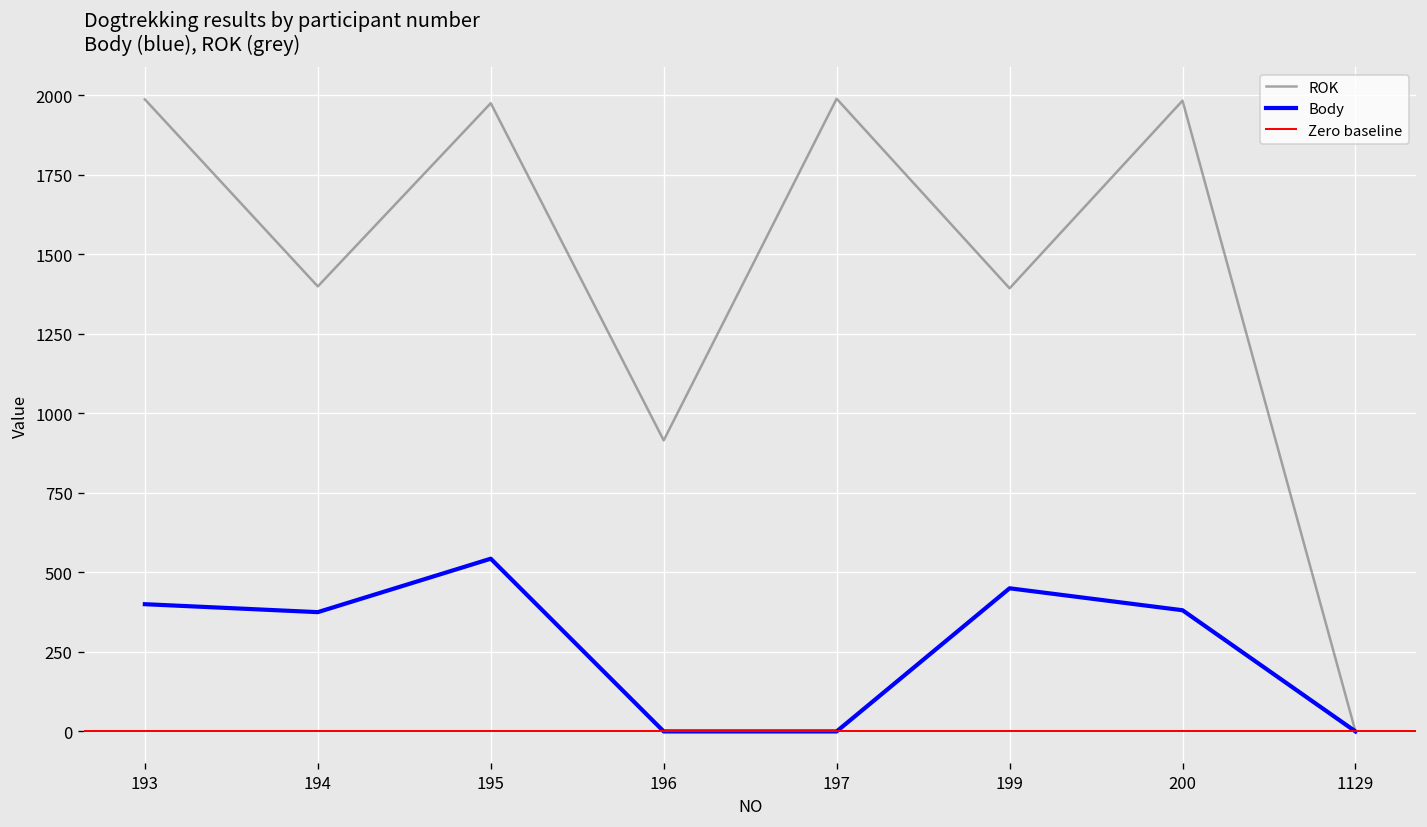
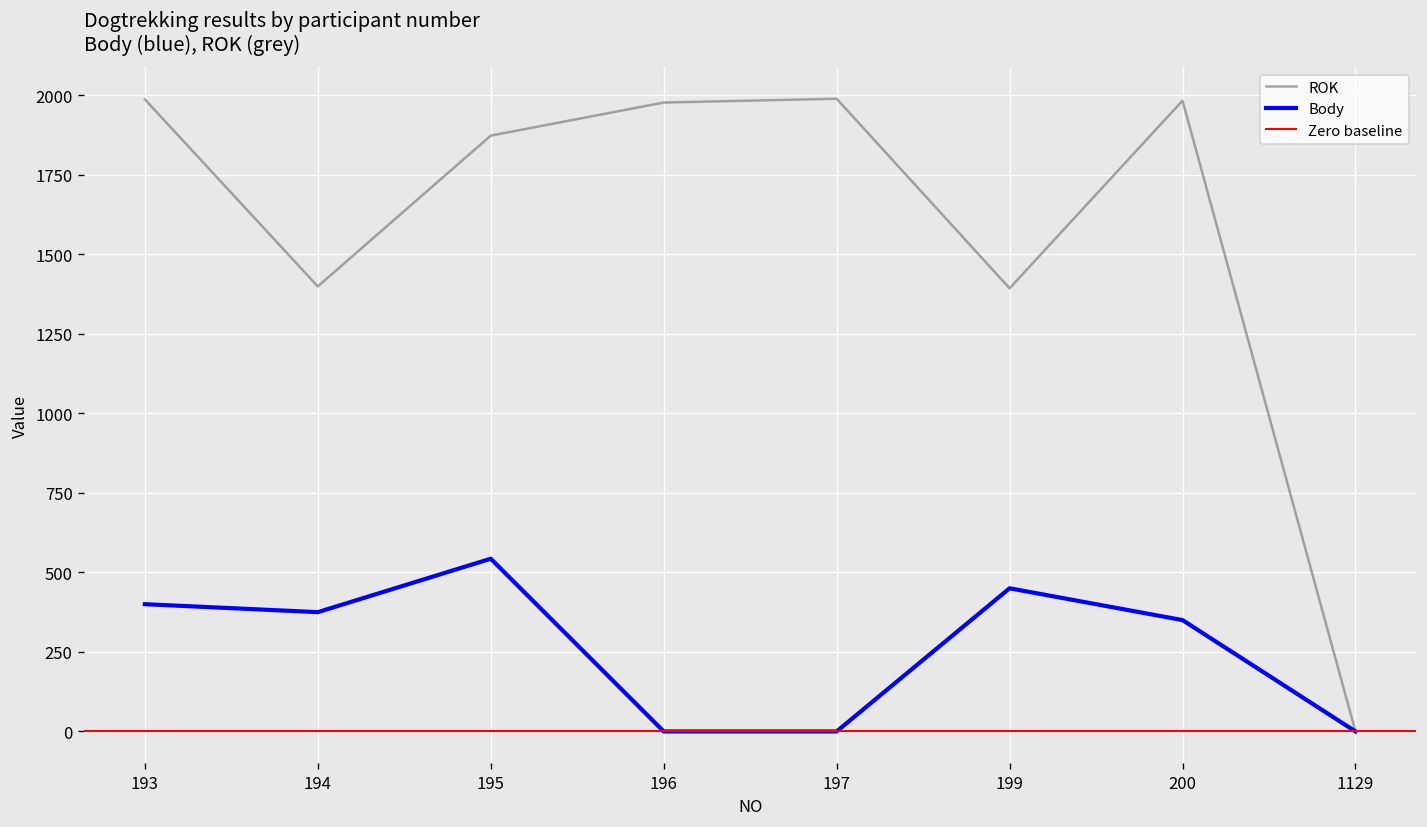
ROK, 195: 1980 -> 1870
ROK, 196: 920 -> 1980
Body, 200: 380 -> 350
